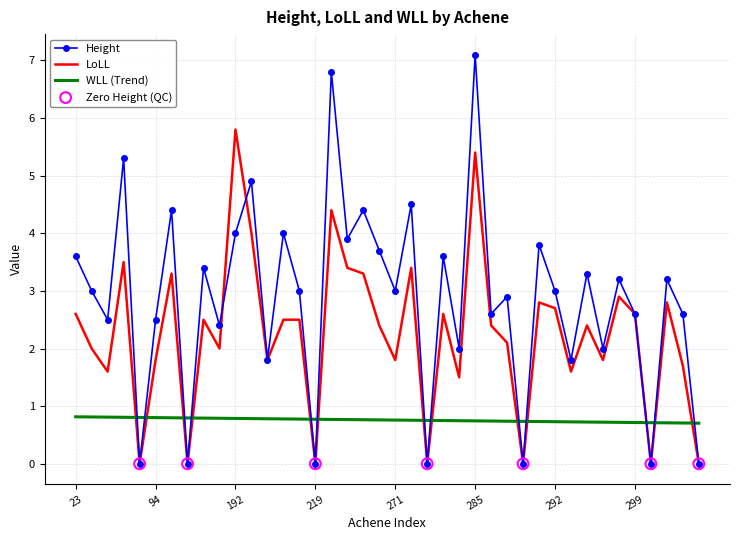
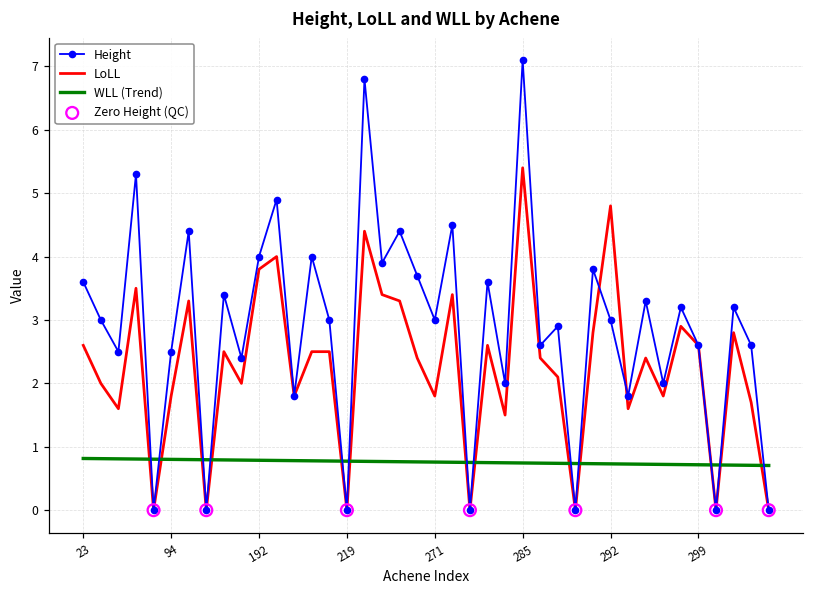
LoLL, 192: 5.8 -> 3.8
LoLL, 292: 2.7 -> 4.8
